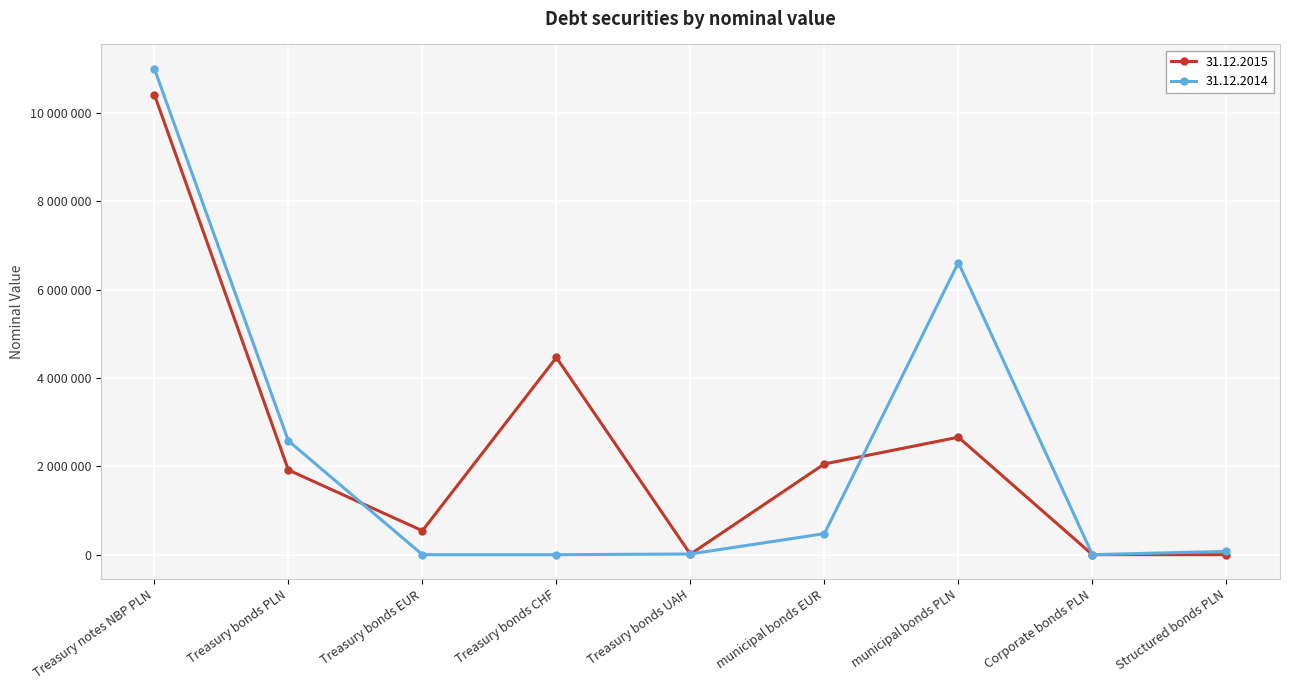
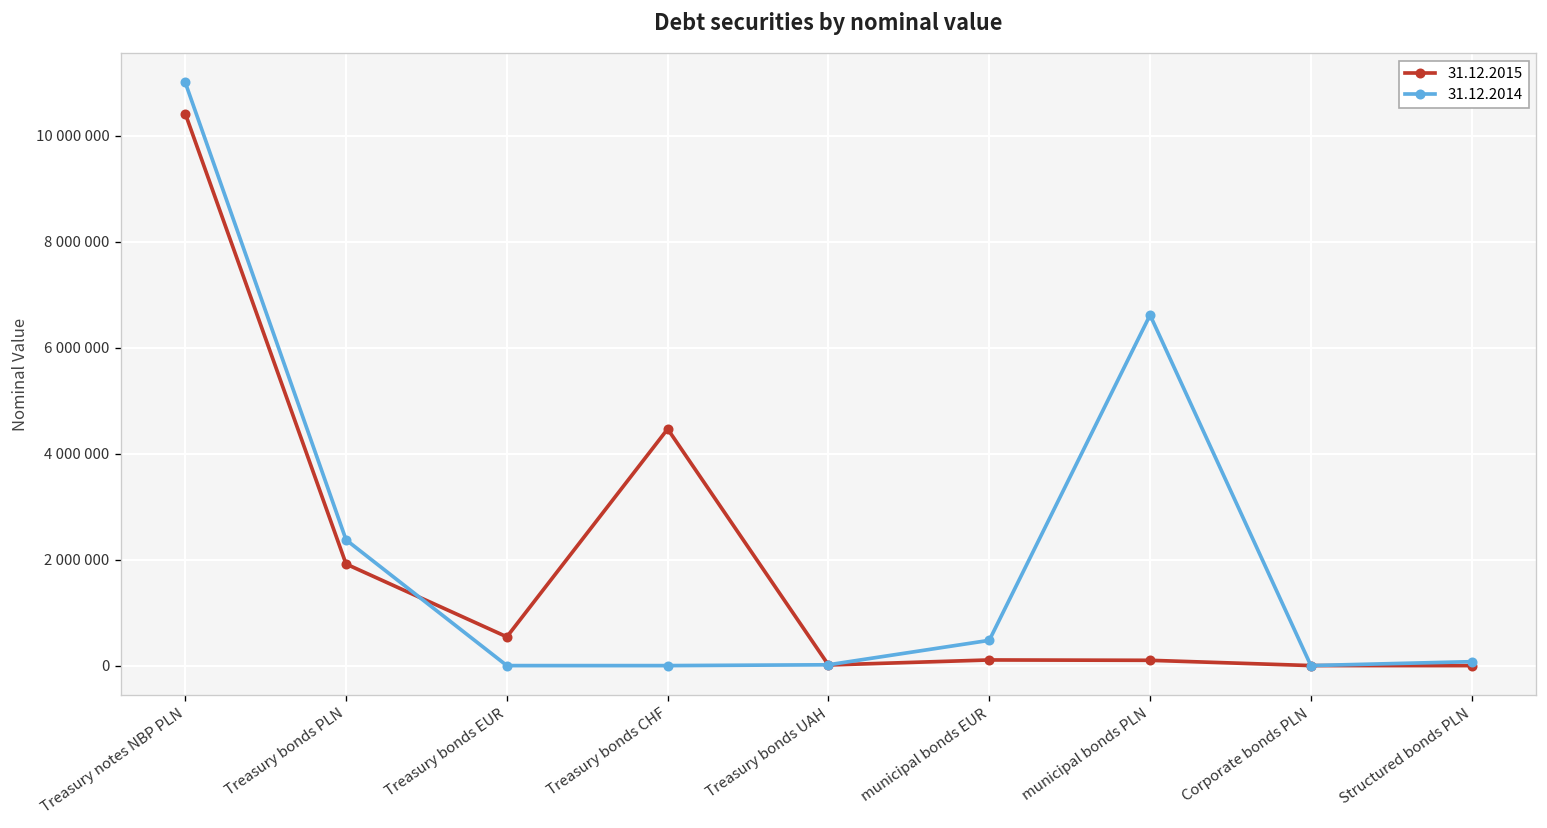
31.12.2014, Treasury bonds PLN: 2600000 -> 2400000
31.12.2015, municipal bonds EUR: 2100000 -> 100000
31.12.2015, municipal bonds PLN: 2700000 -> 100000
